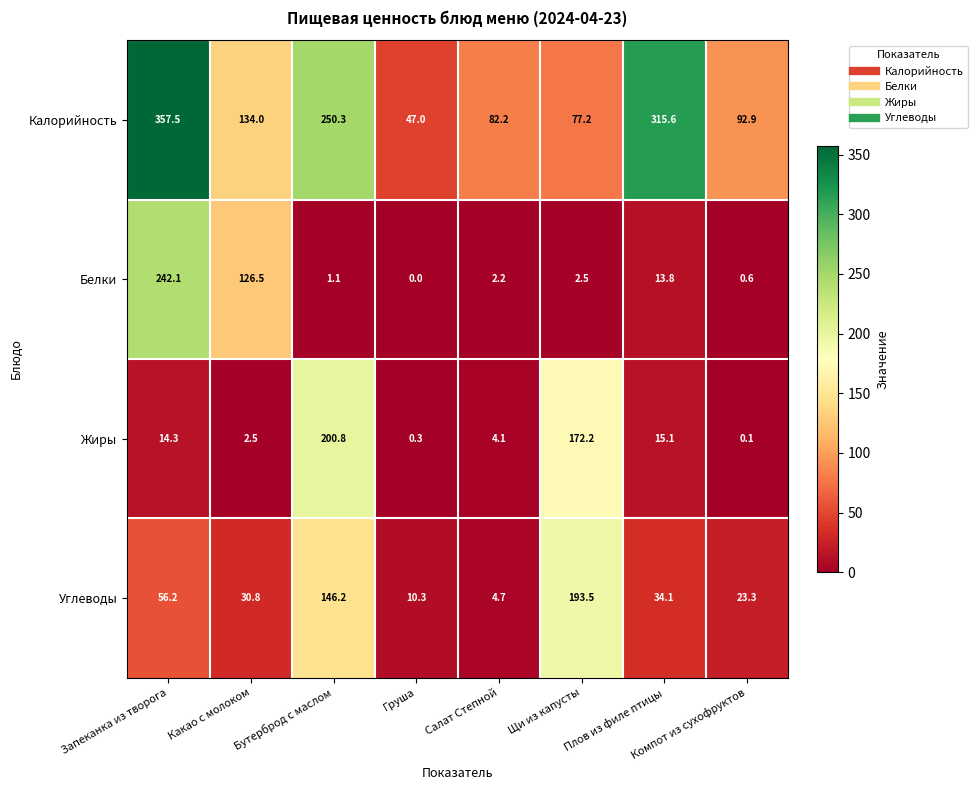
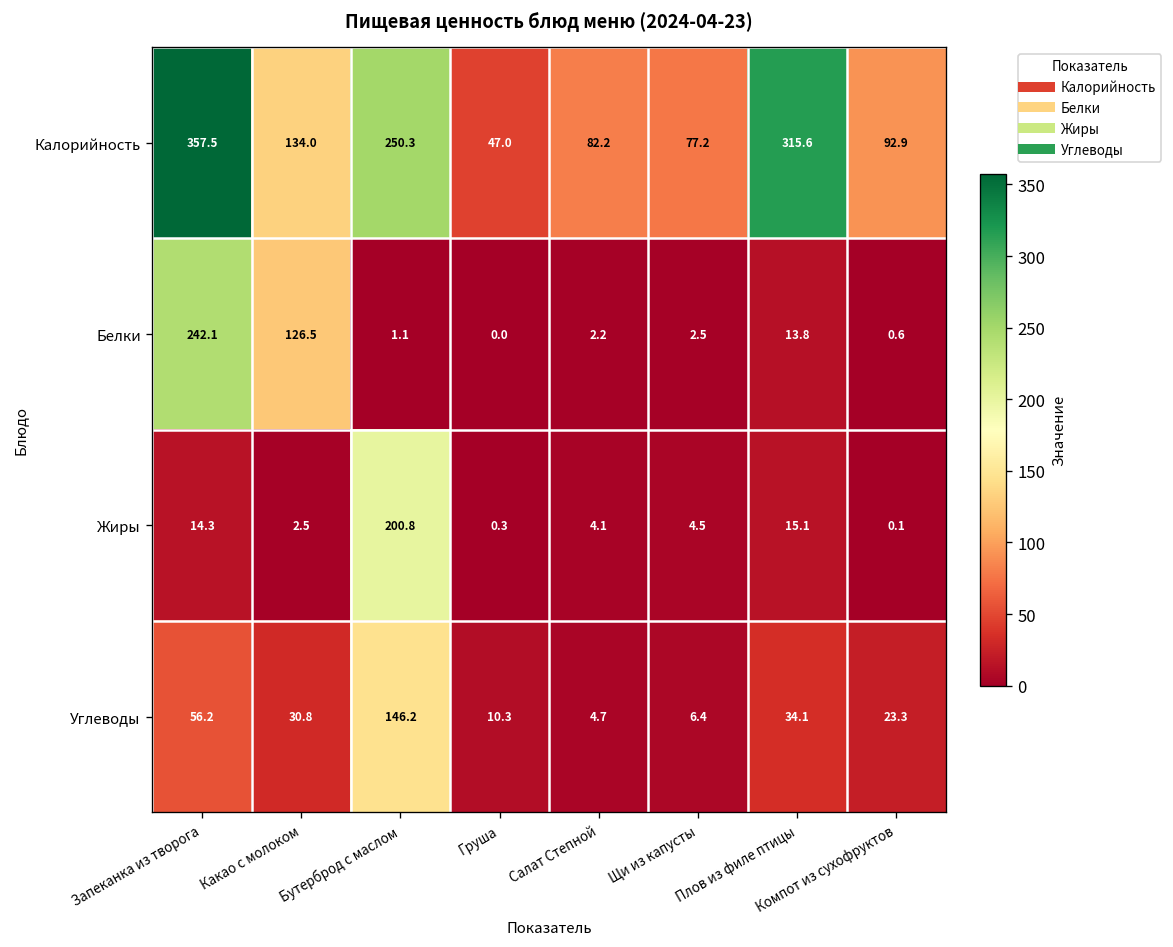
Жиры, Щи из капусты: 172.2 -> 4.5
Углеводы, Щи из капусты: 193.5 -> 6.4
